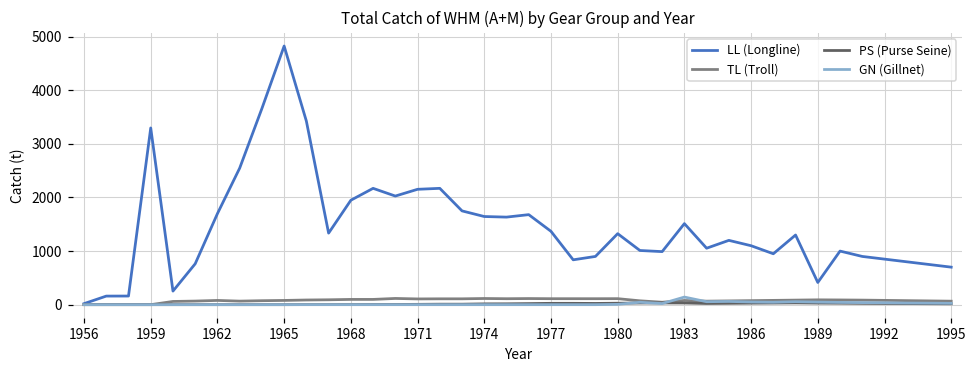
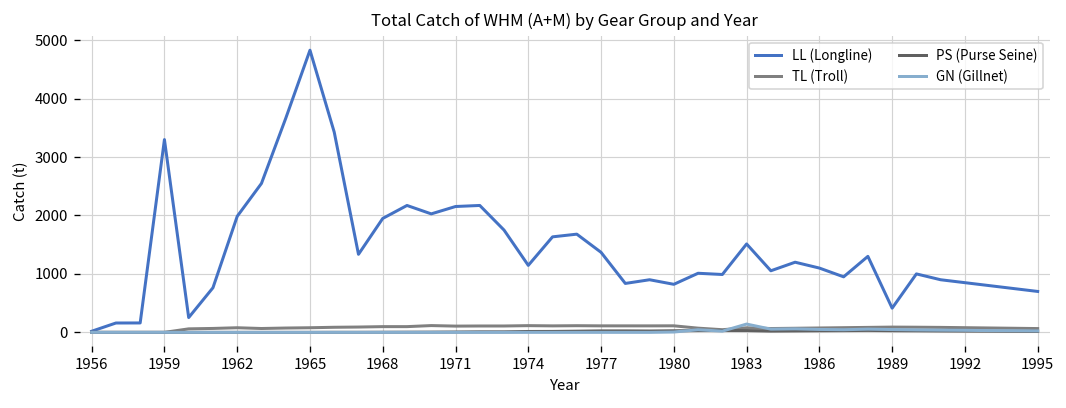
LL (Longline), 1962: 1700 -> 2000
LL (Longline), 1974: 1600 -> 1100
LL (Longline), 1980: 1300 -> 800
